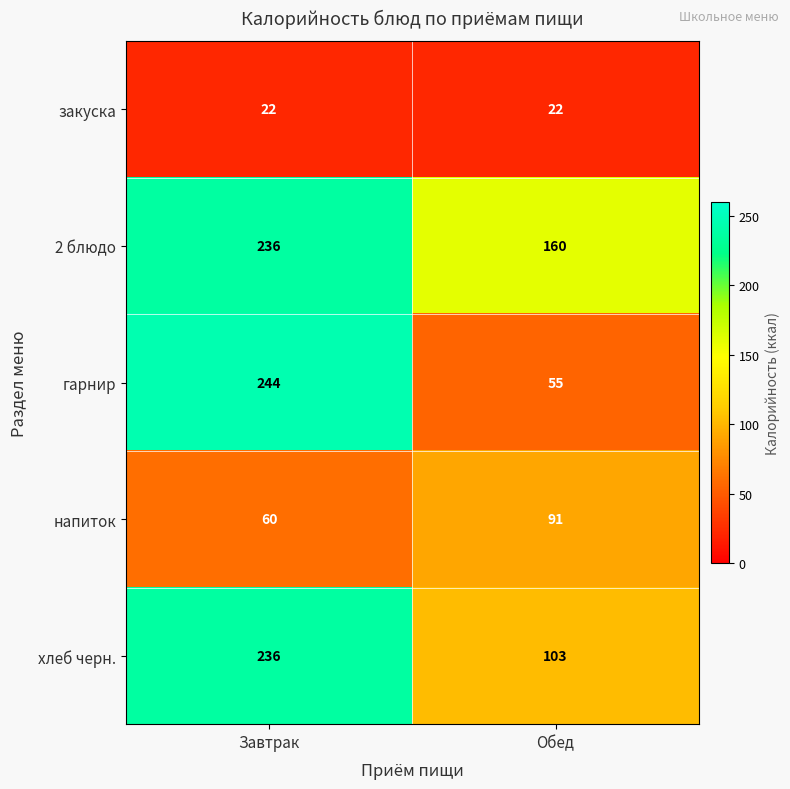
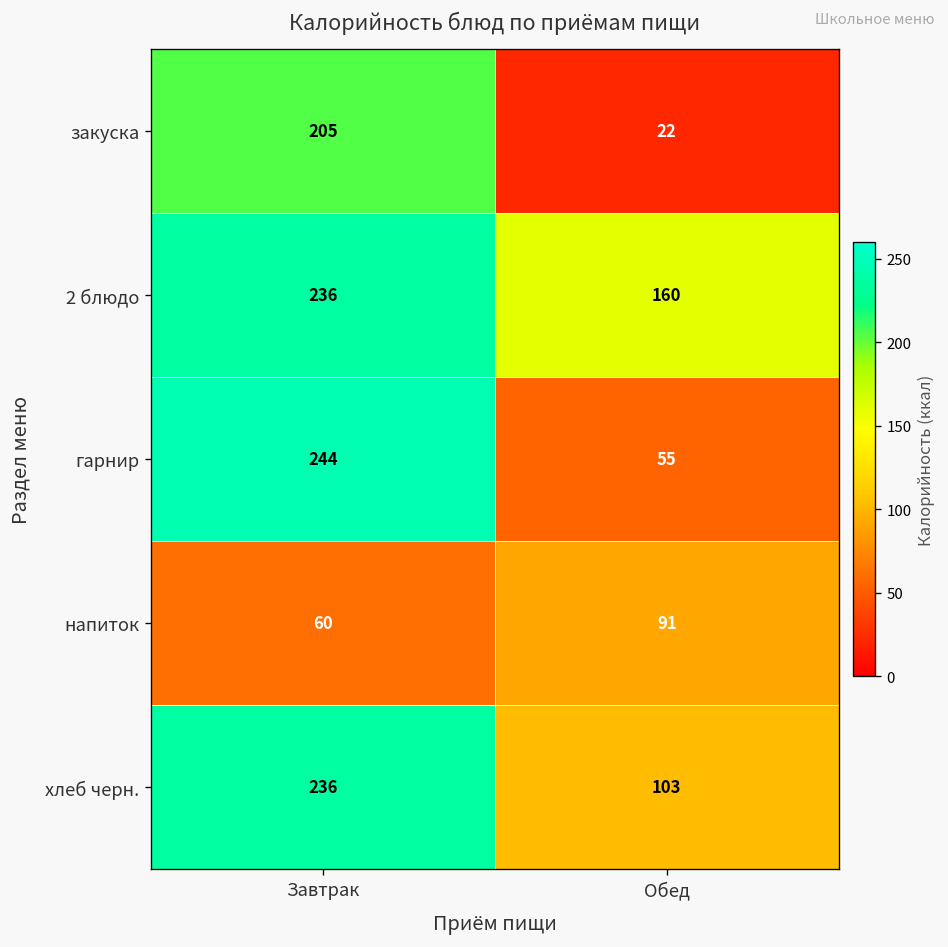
закуска, Завтрак: 22 -> 205
